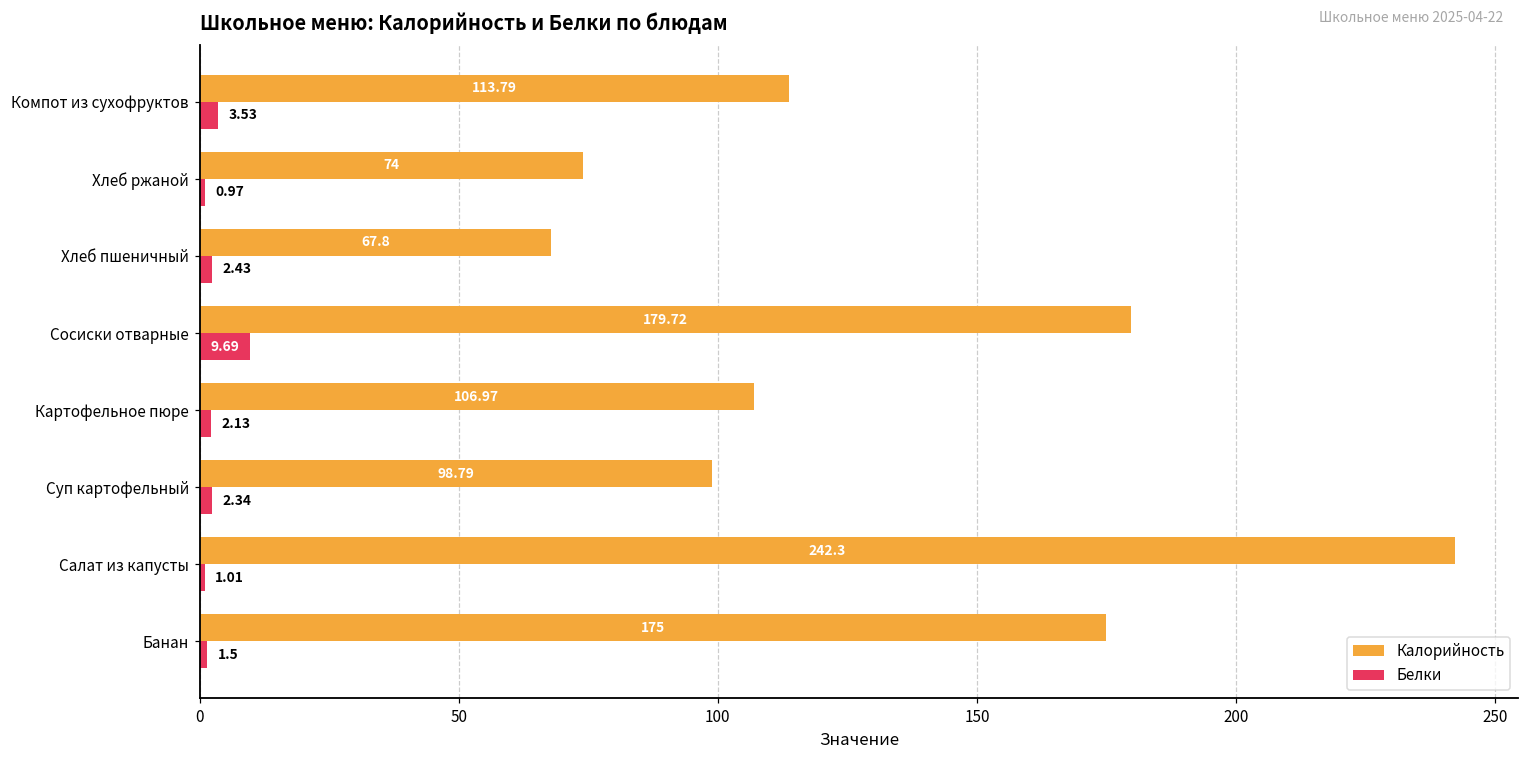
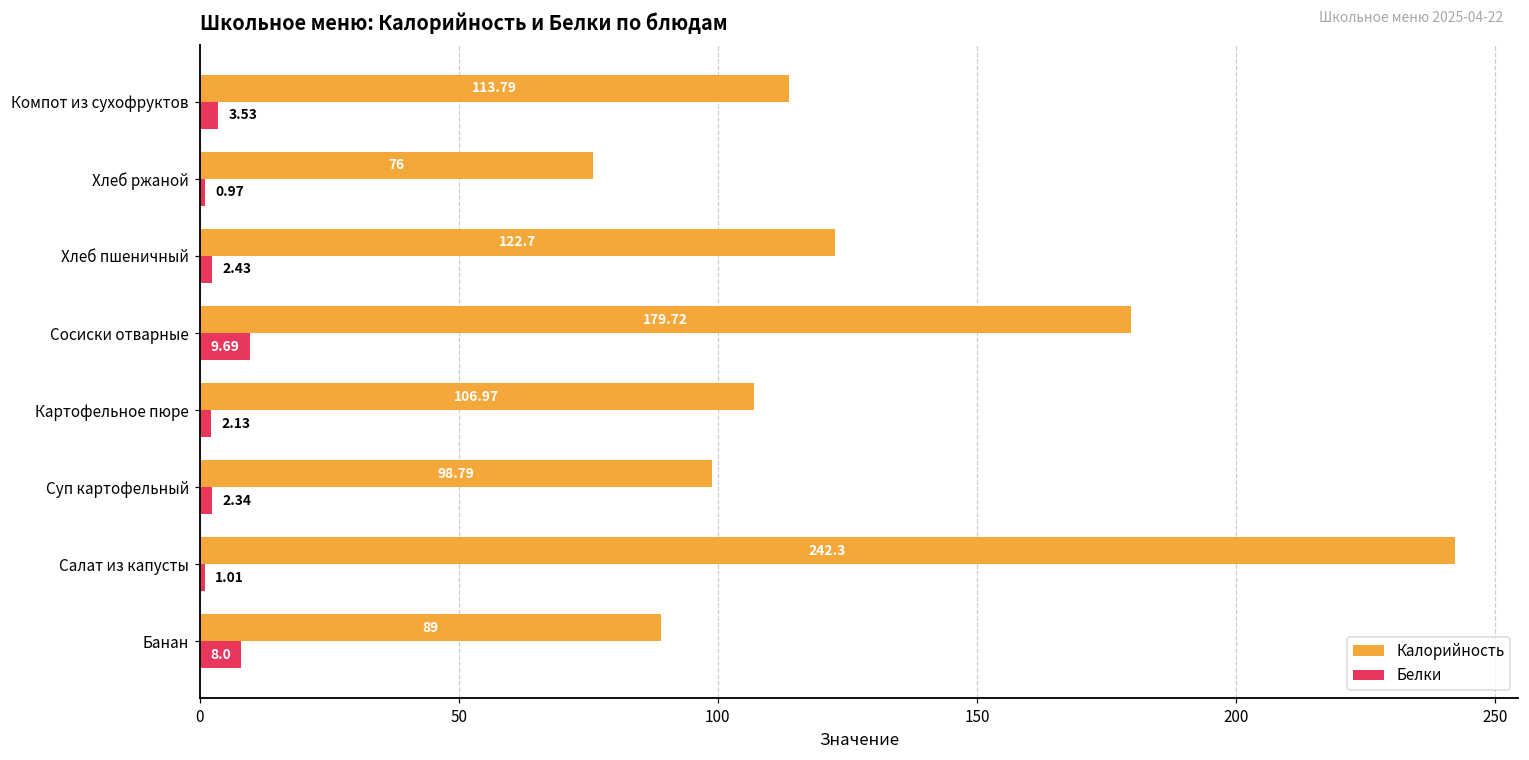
Калорийность, Хлеб ржаной: 74 -> 76
Калорийность, Хлеб пшеничный: 67.8 -> 122.7
Калорийность, Банан: 175 -> 89
Белки, Банан: 1.5 -> 8.0
